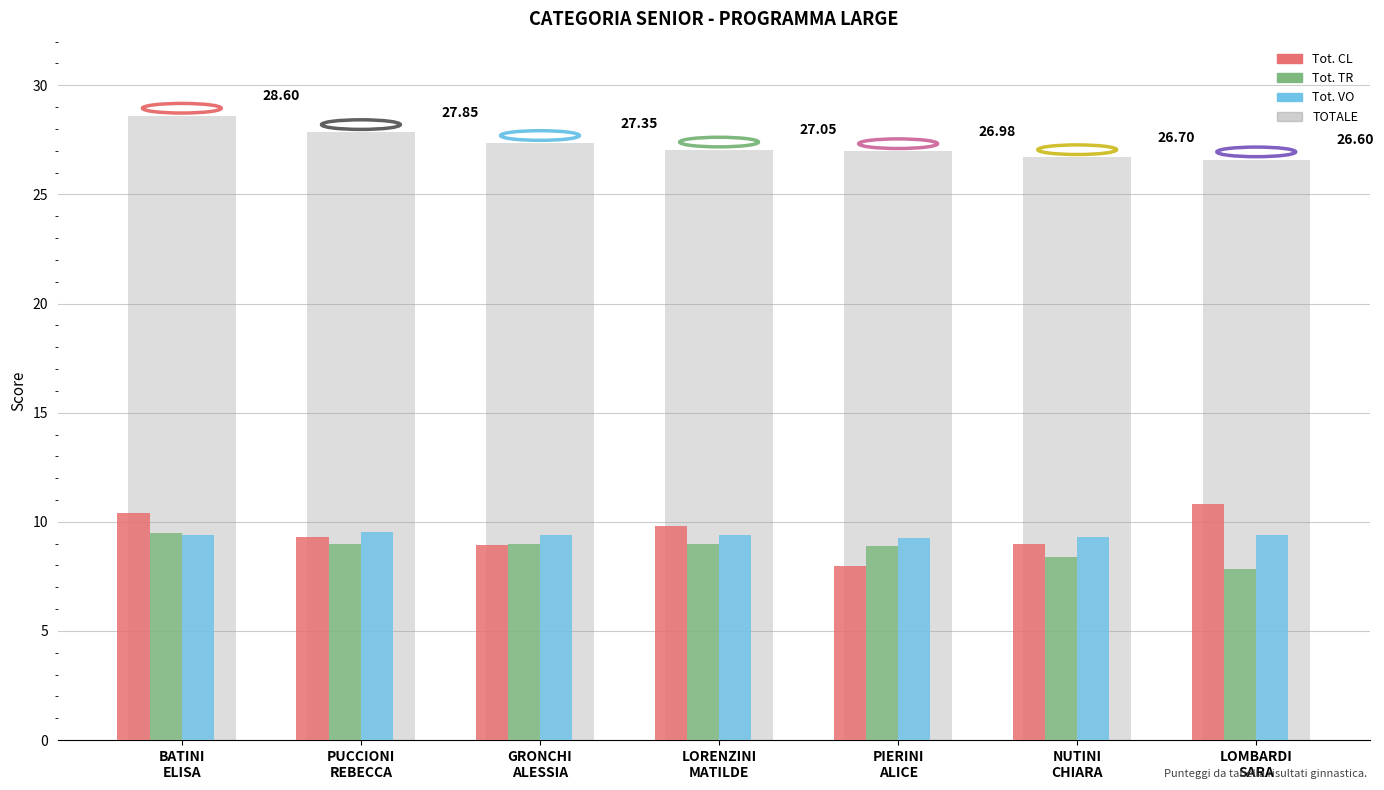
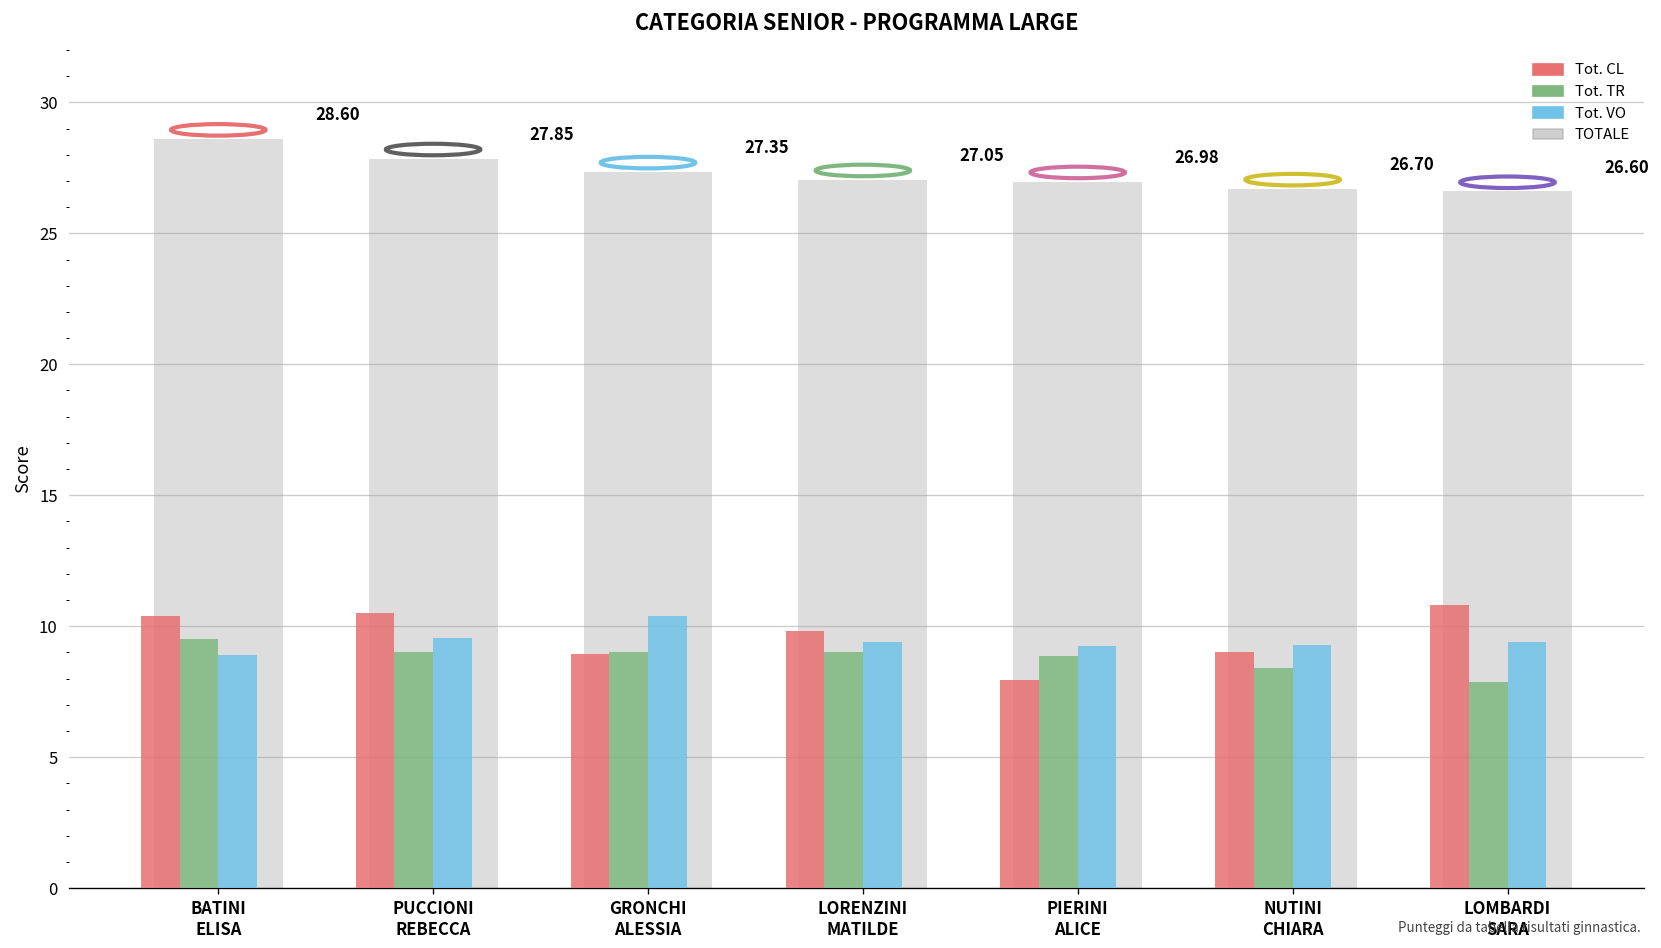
Tot. VO, BATINI ELISA: 9.4 -> 8.9
Tot. CL, PUCCIONI REBECCA: 9.3 -> 10.5
Tot. VO, GRONCHI ALESSIA: 9.4 -> 10.4
